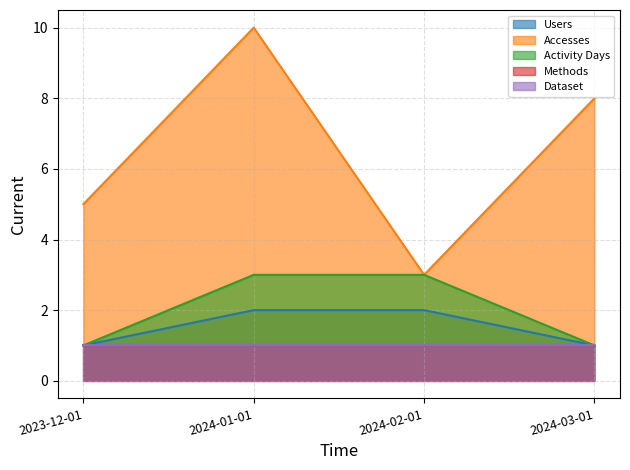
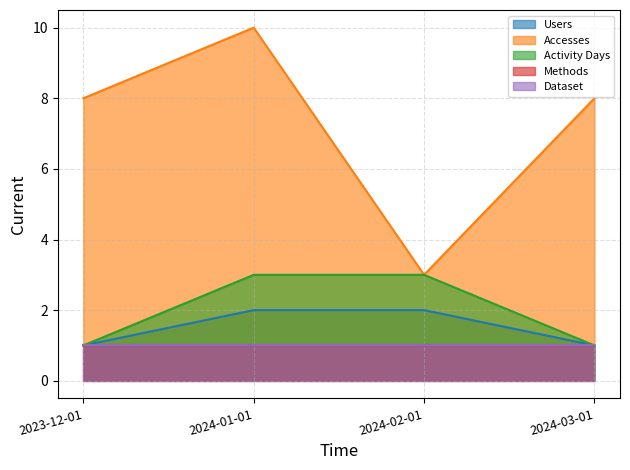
Accesses, 2023-12-01: 5 -> 8
